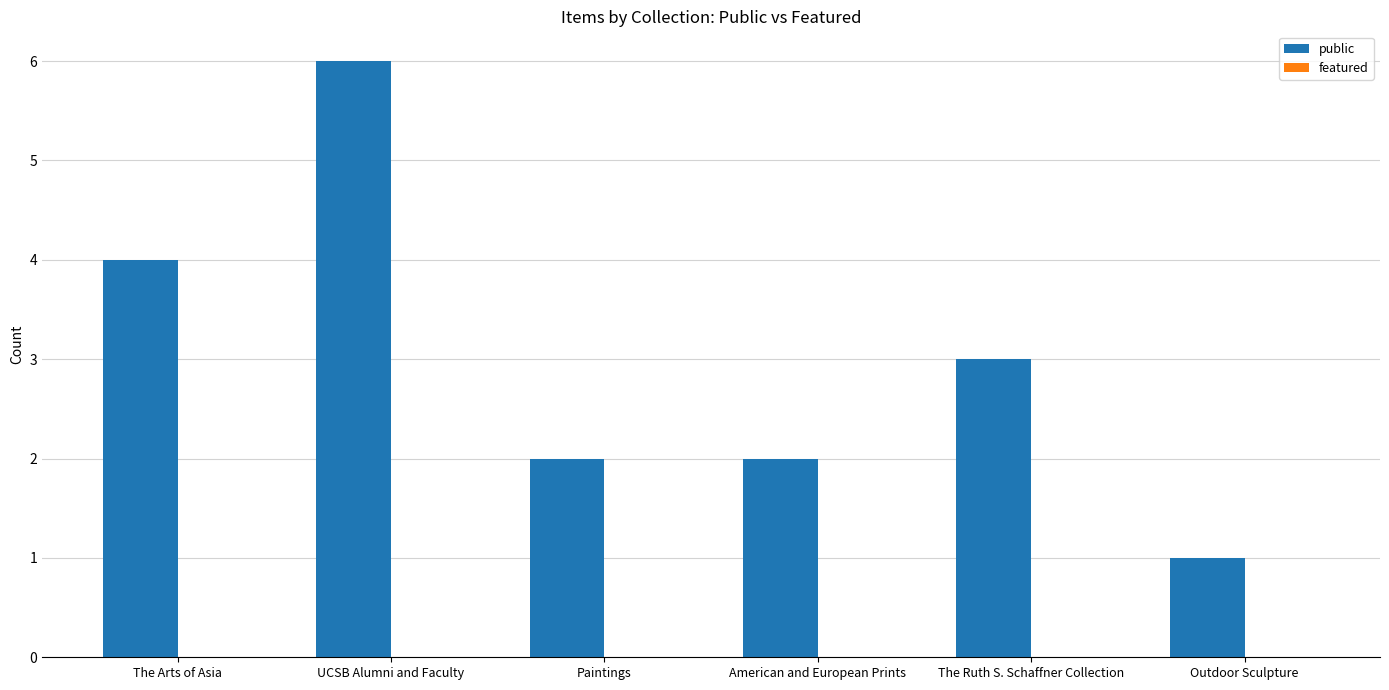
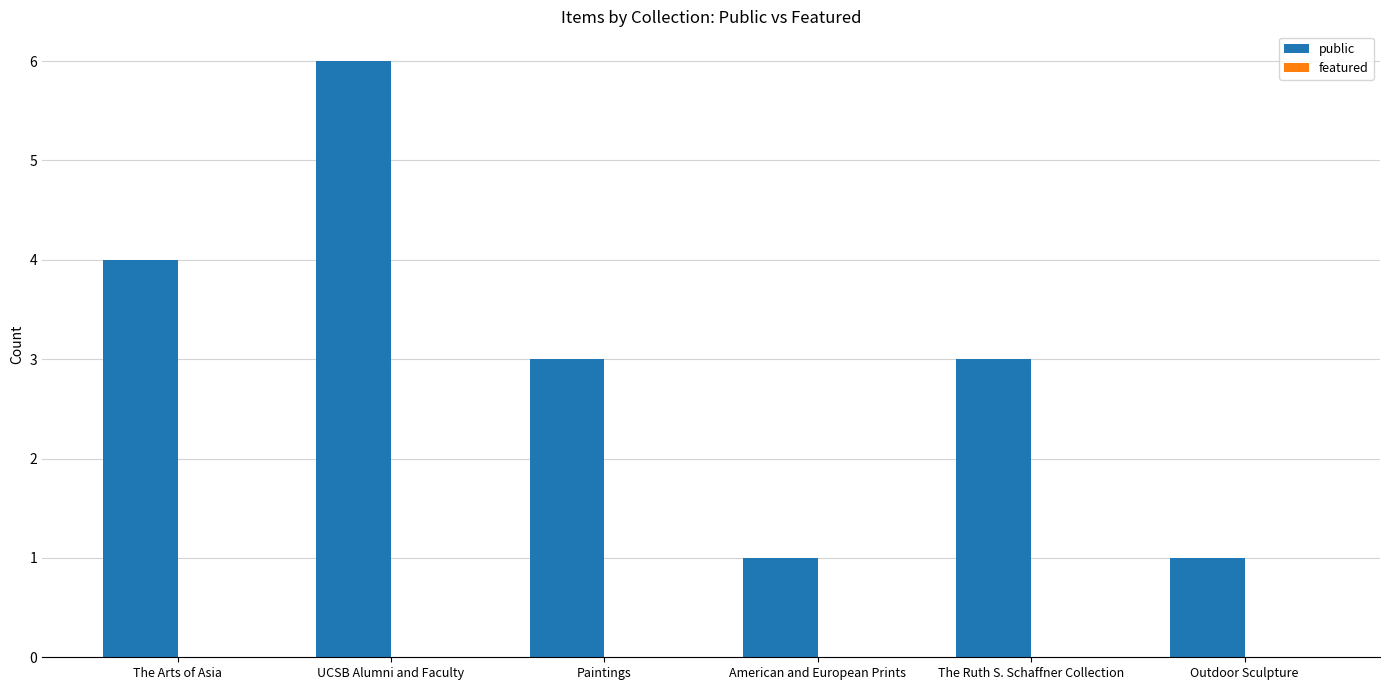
public, Paintings: 2 -> 3
public, American and European Prints: 2 -> 1
